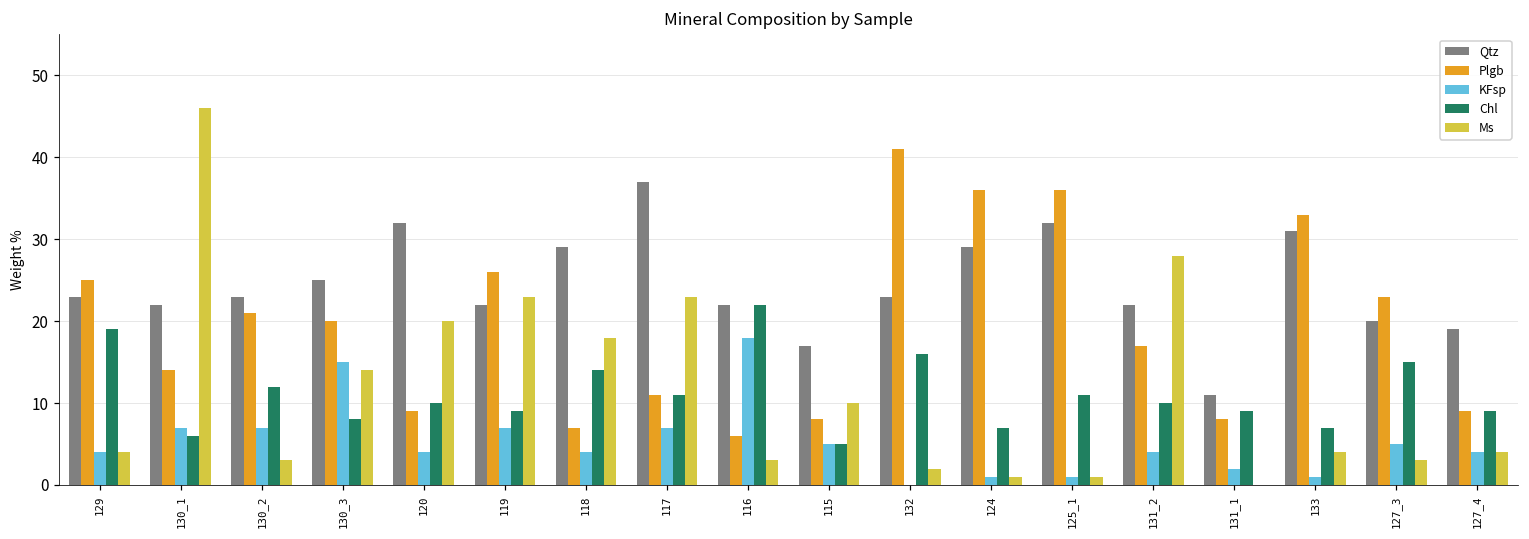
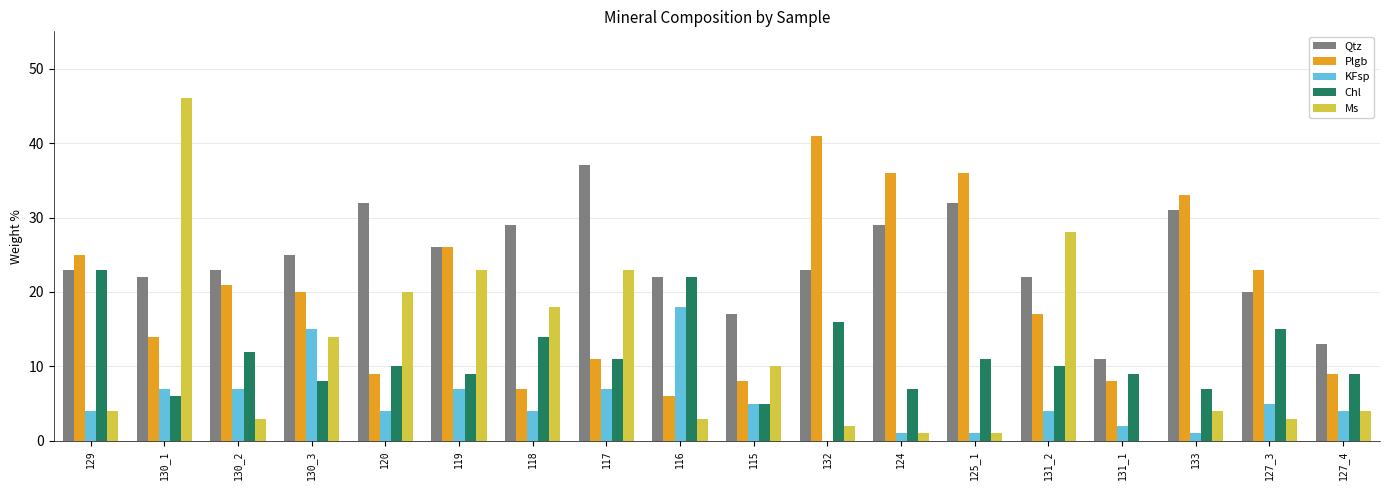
Chl, 129: 19 -> 23
Qtz, 119: 22 -> 26
Qtz, 127_4: 19 -> 13
